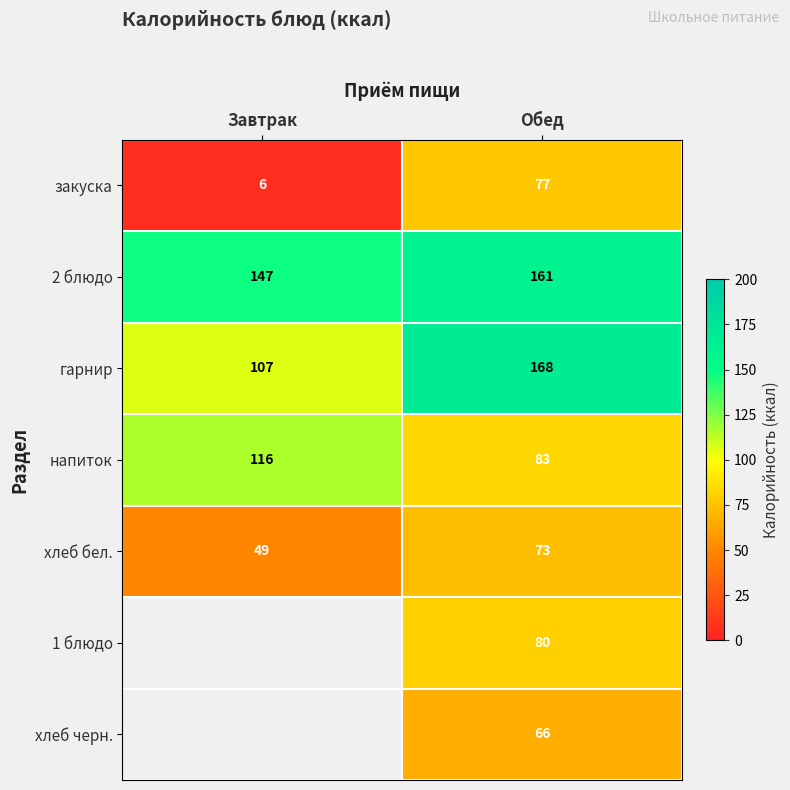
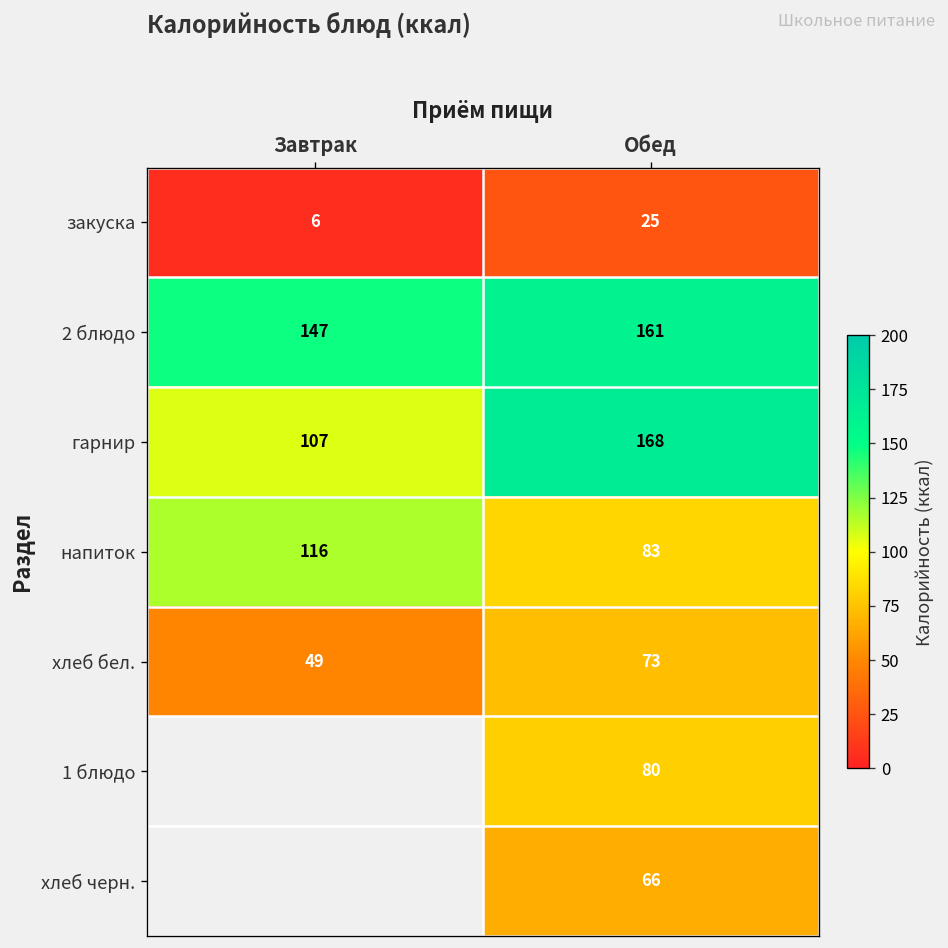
закуска, Обед: 77 -> 25
